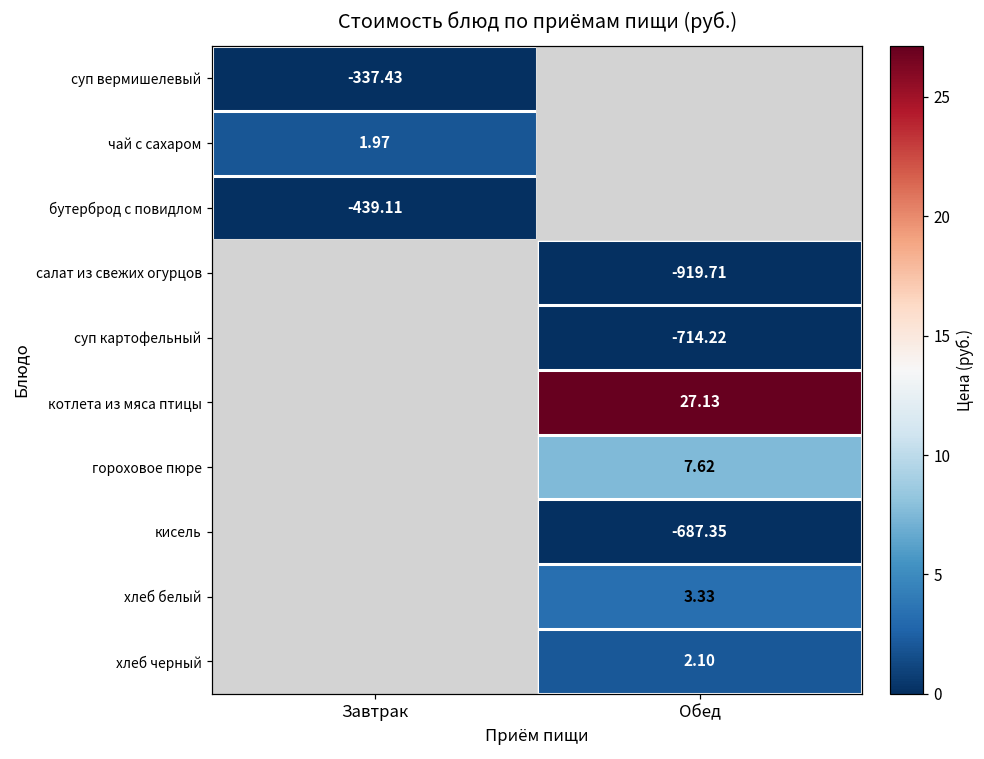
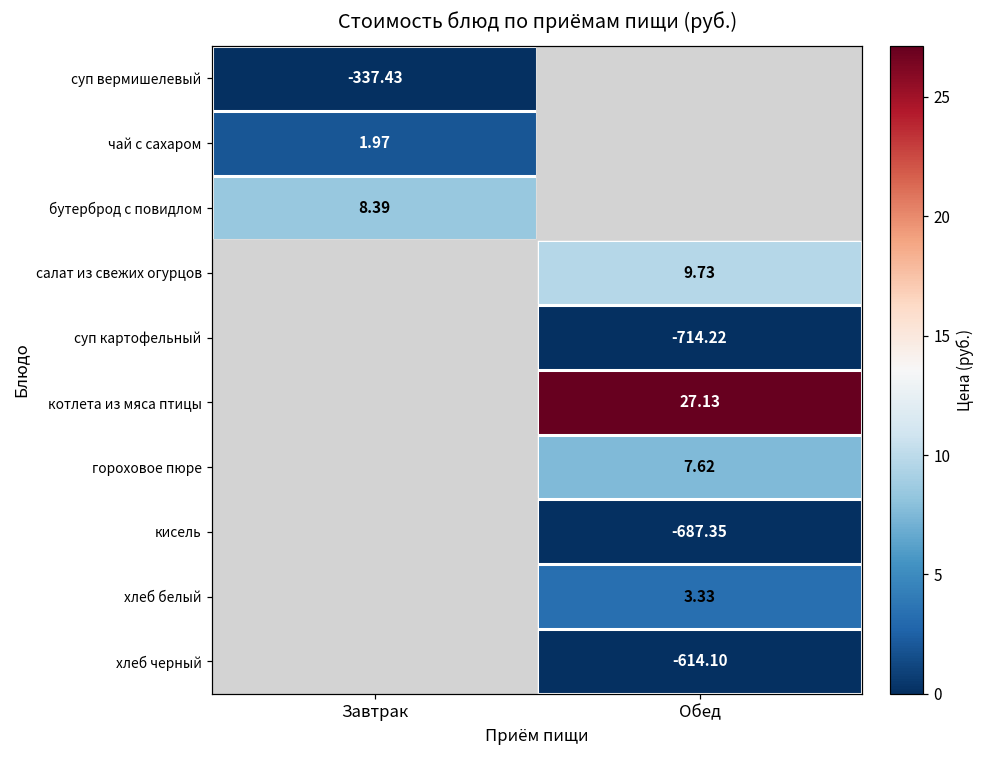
бутерброд с повидлом, Завтрак: -439.11 -> 8.39
салат из свежих огурцов, Обед: -919.71 -> 9.73
хлеб черный, Обед: 2.10 -> -614.10
